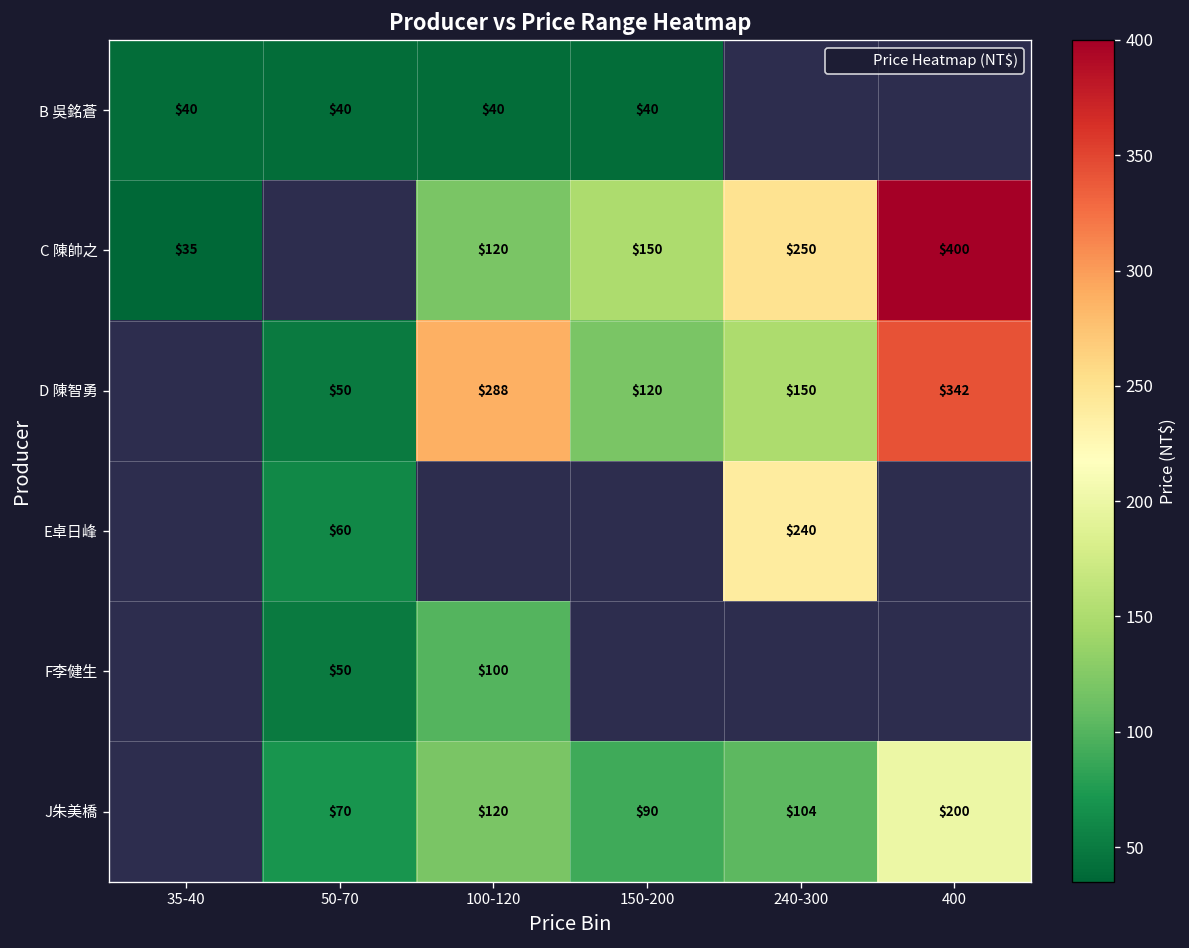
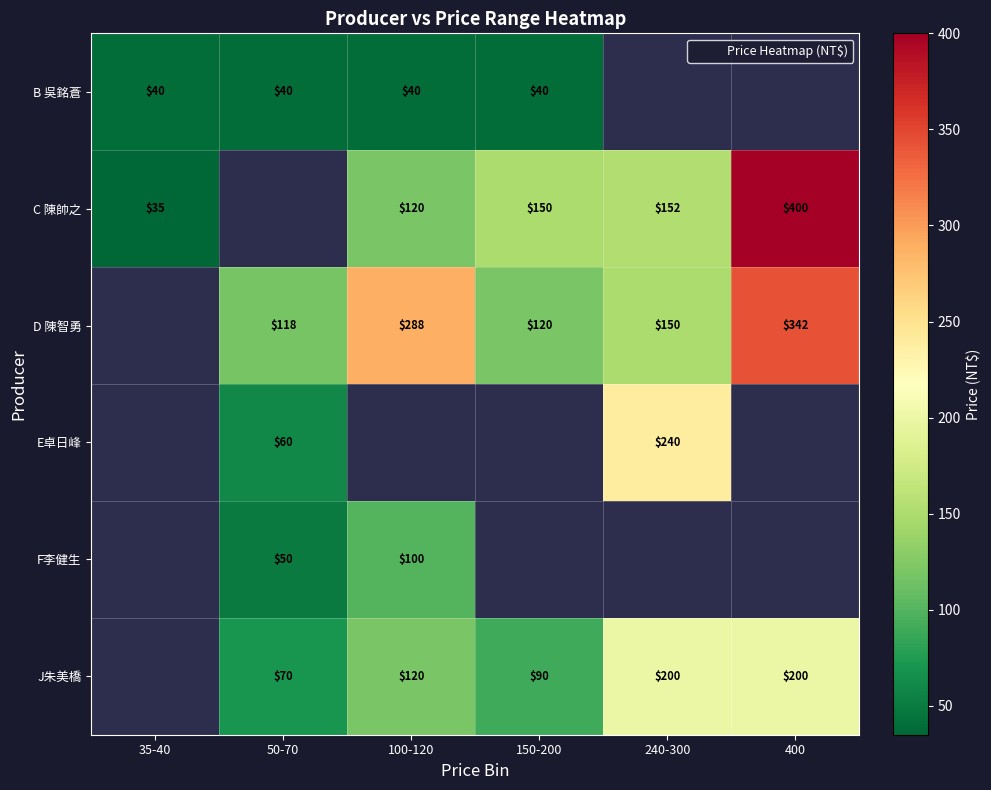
C 陳帥之, 240-300: $250 -> $152
D 陳智勇, 50-70: $50 -> $118
J朱美橋, 240-300: $104 -> $200
